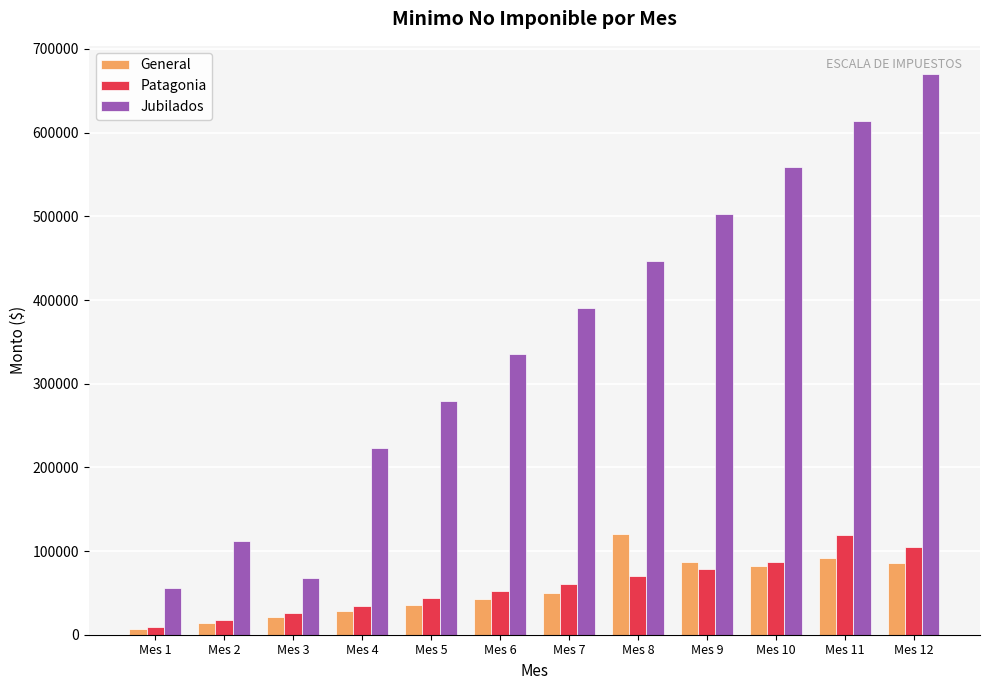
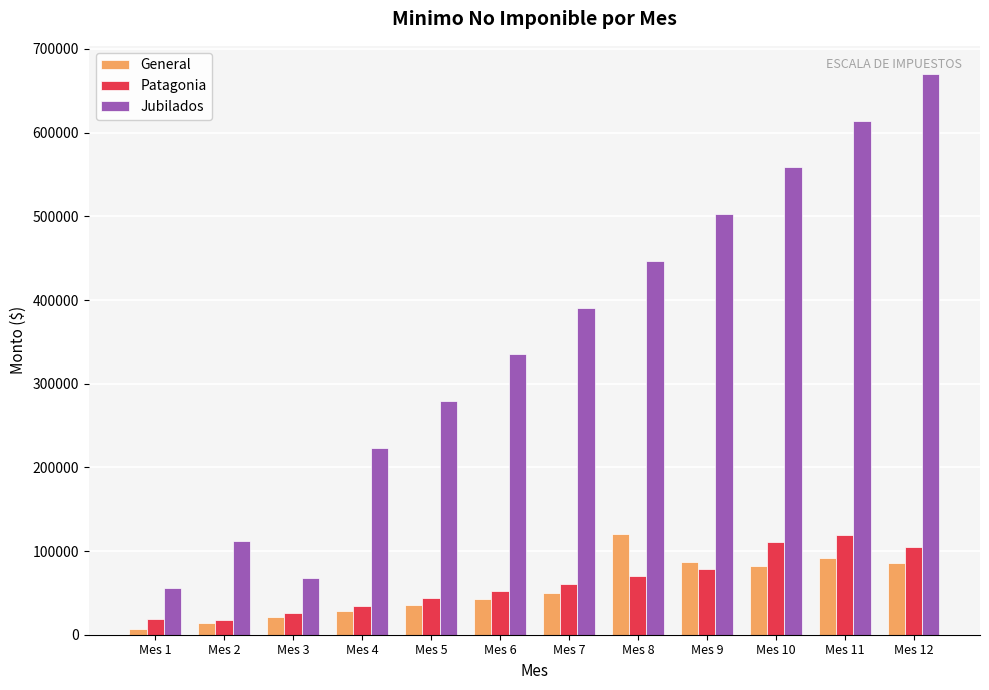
Patagonia, Mes 1: 10000 -> 20000
Patagonia, Mes 10: 90000 -> 110000
